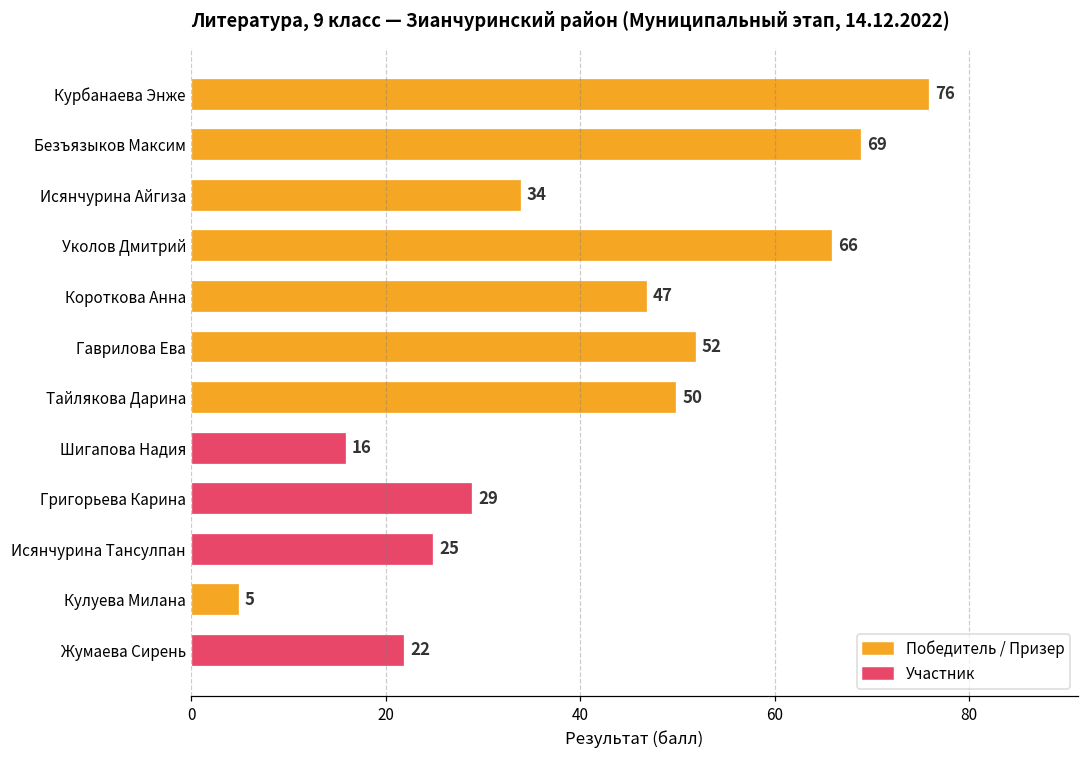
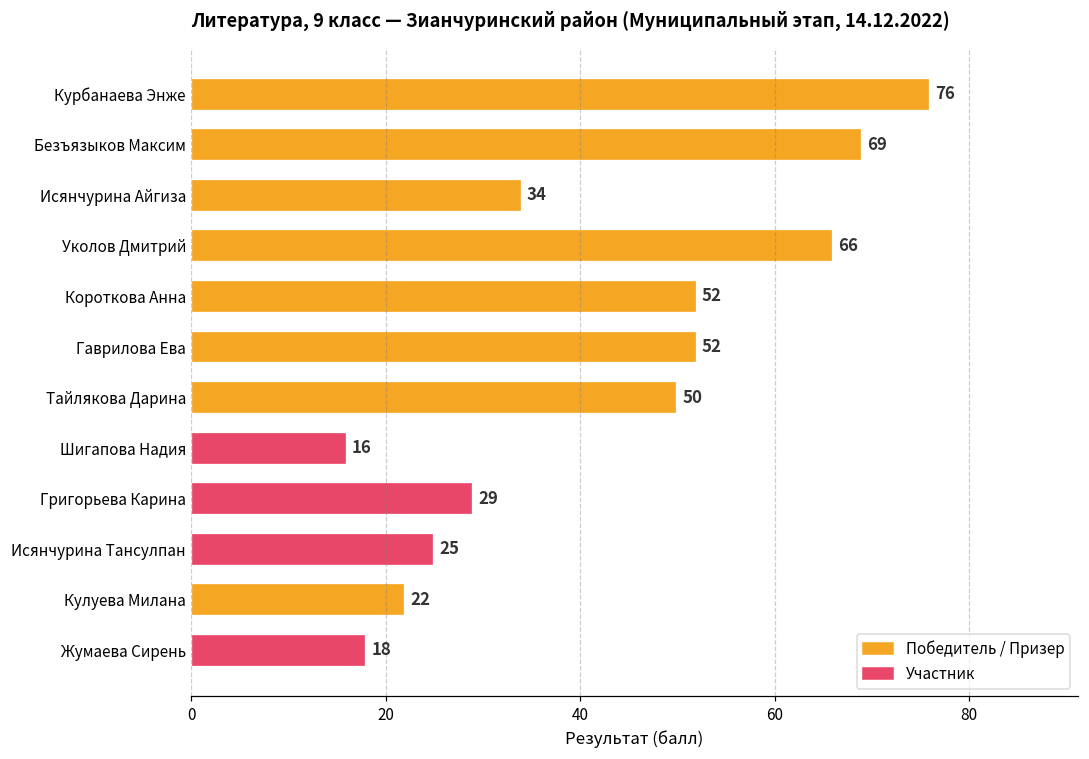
Короткова Анна: 47 -> 52
Кулуева Милана: 5 -> 22
Жумаева Сирень: 22 -> 18
